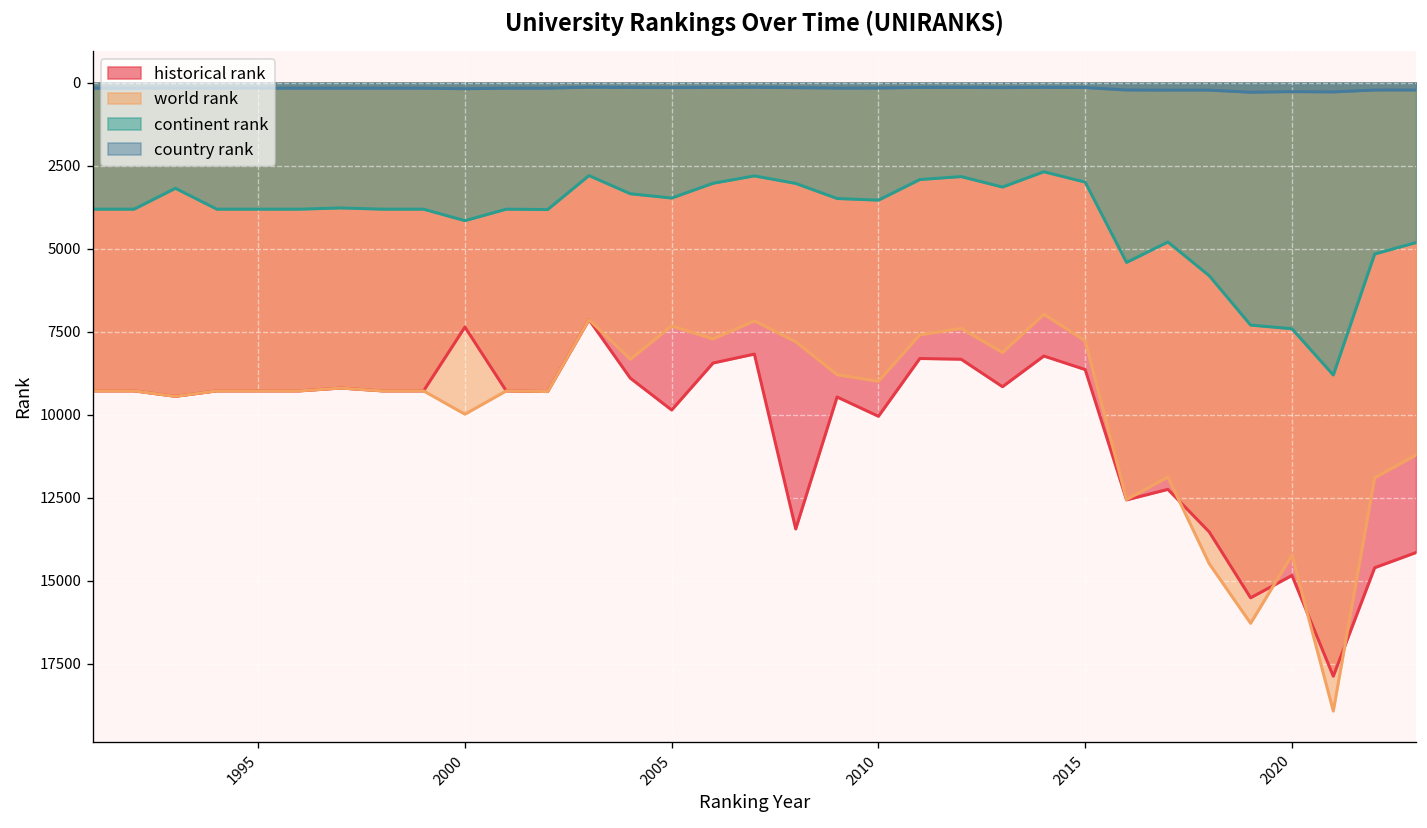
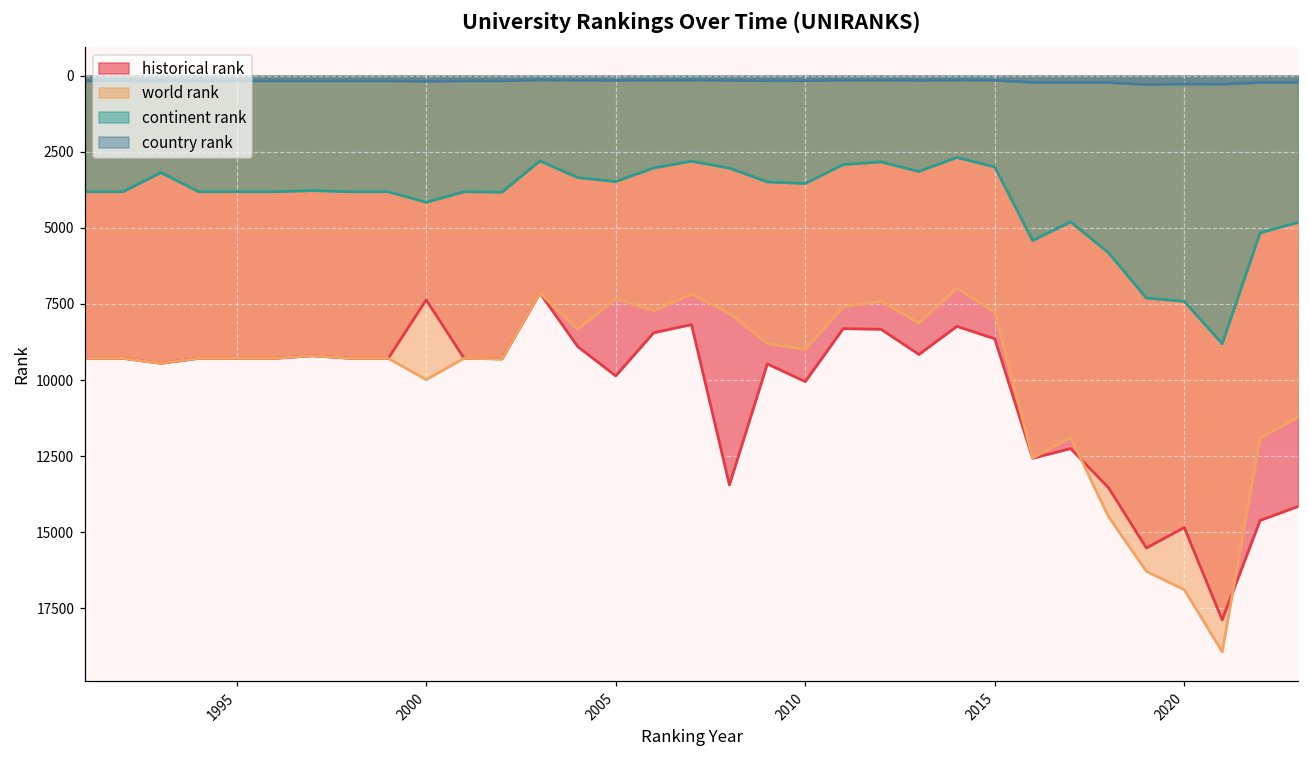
world rank, 2020: 14200 -> 16900
